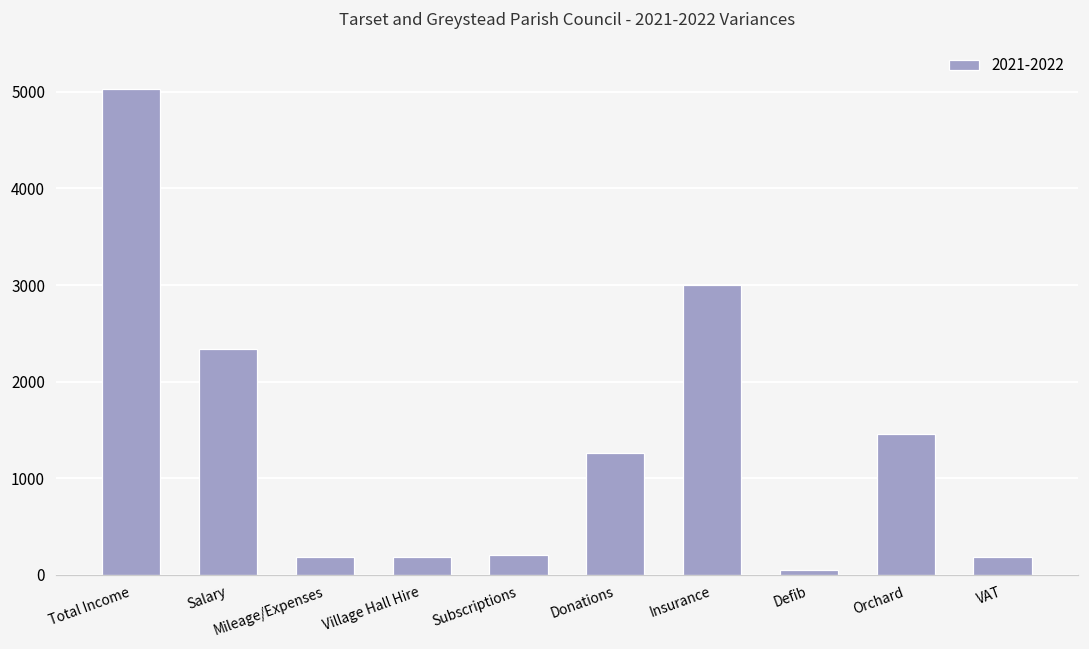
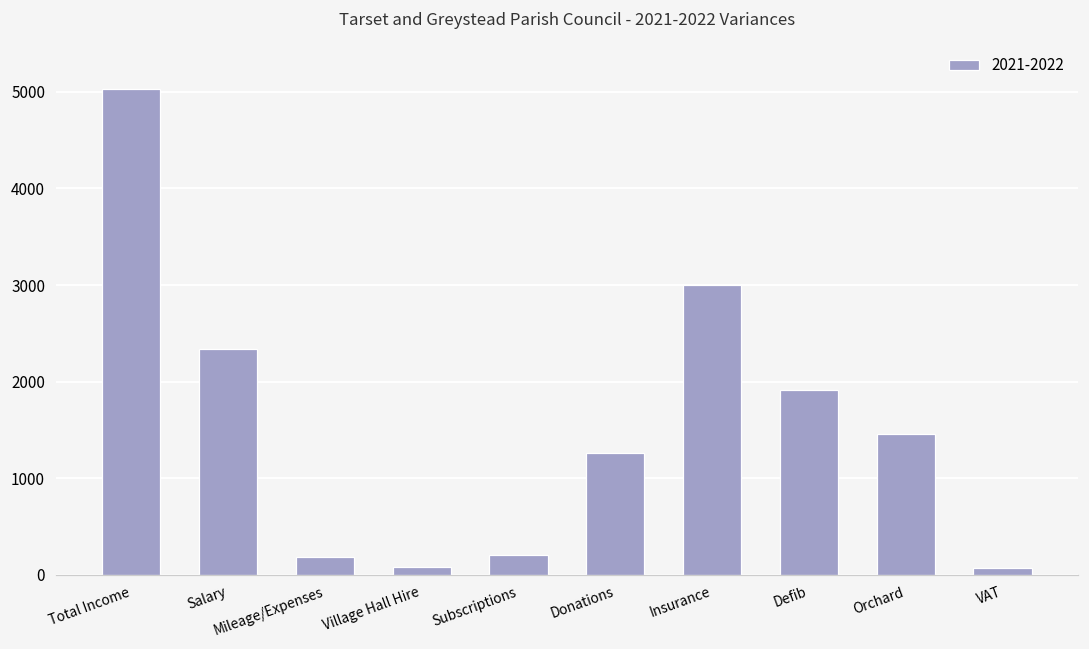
Village Hall Hire: 200 -> 100
Defib: 0 -> 1900
VAT: 200 -> 100
